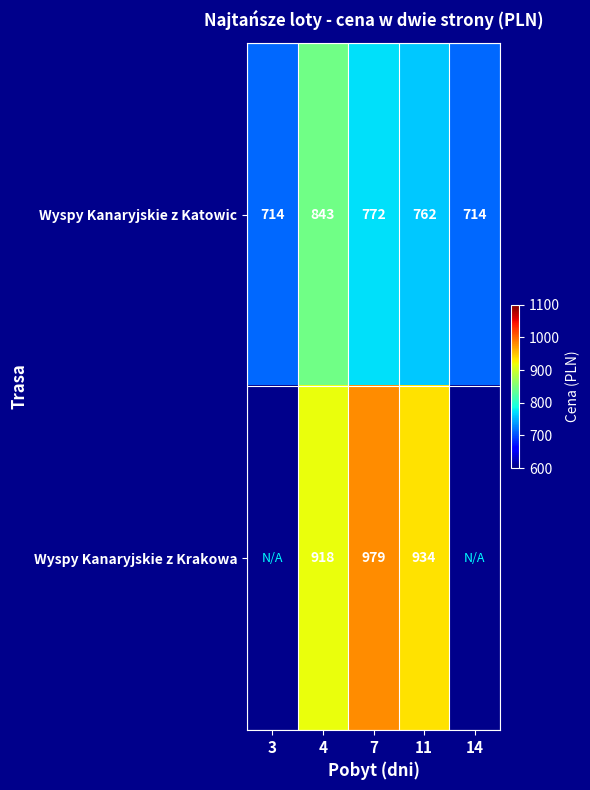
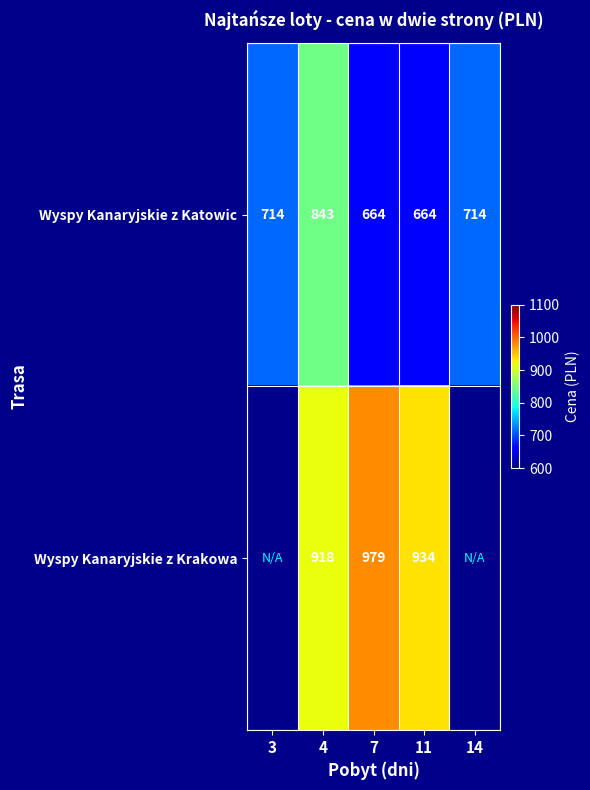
Wyspy Kanaryjskie z Katowic, 7: 772 -> 664
Wyspy Kanaryjskie z Katowic, 11: 762 -> 664
